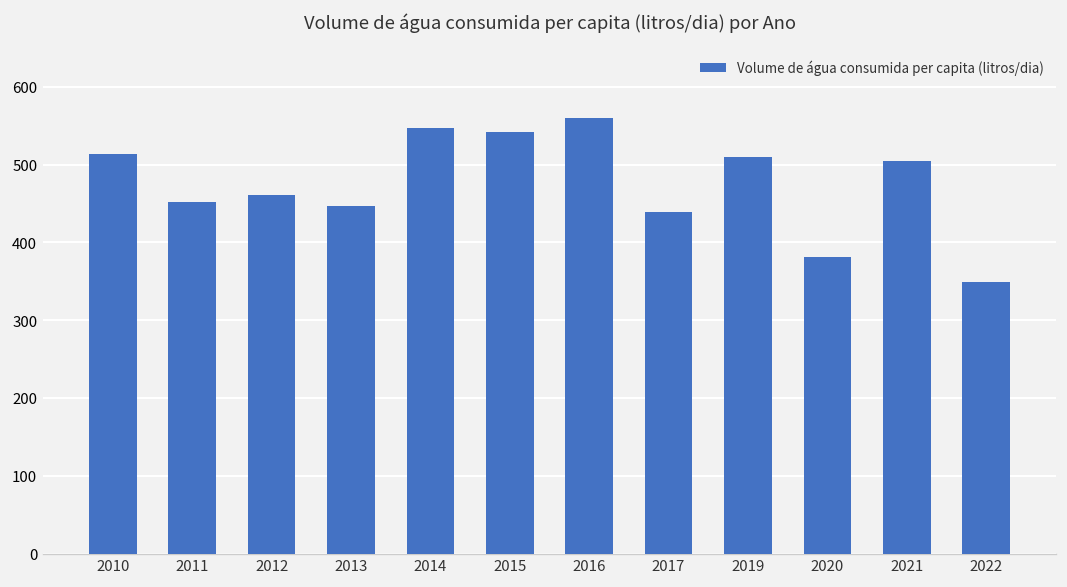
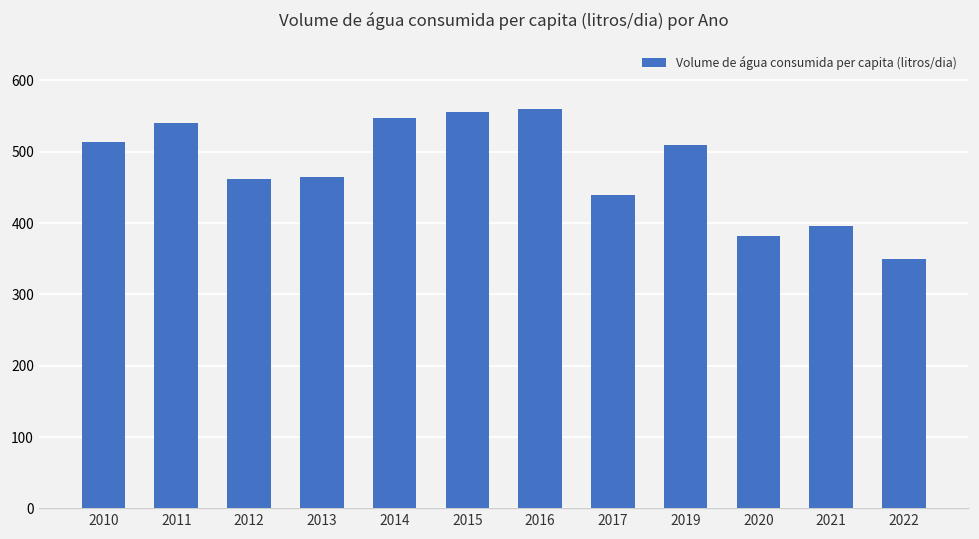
2011: 450 -> 540
2013: 450 -> 460
2015: 540 -> 560
2021: 500 -> 400
